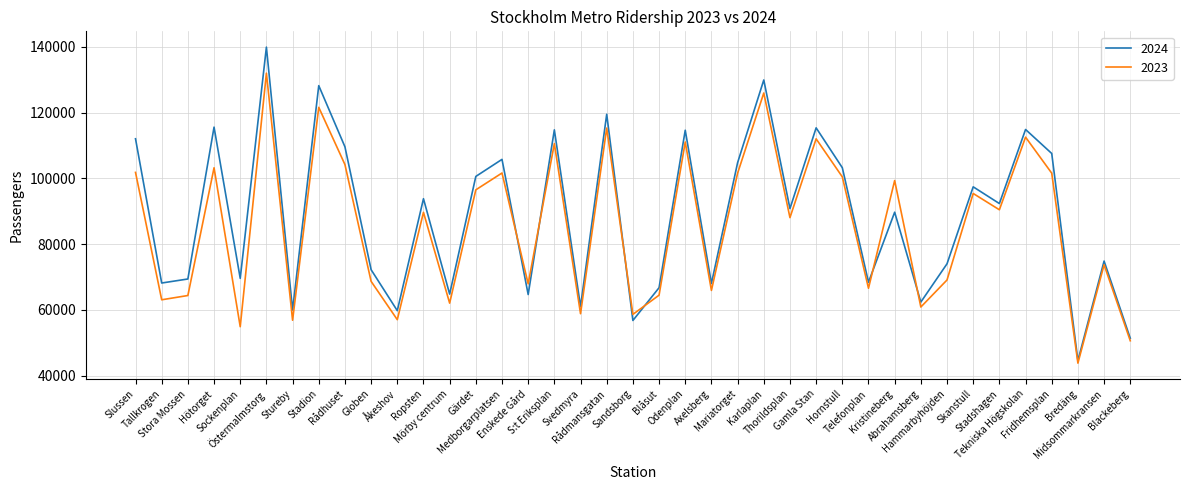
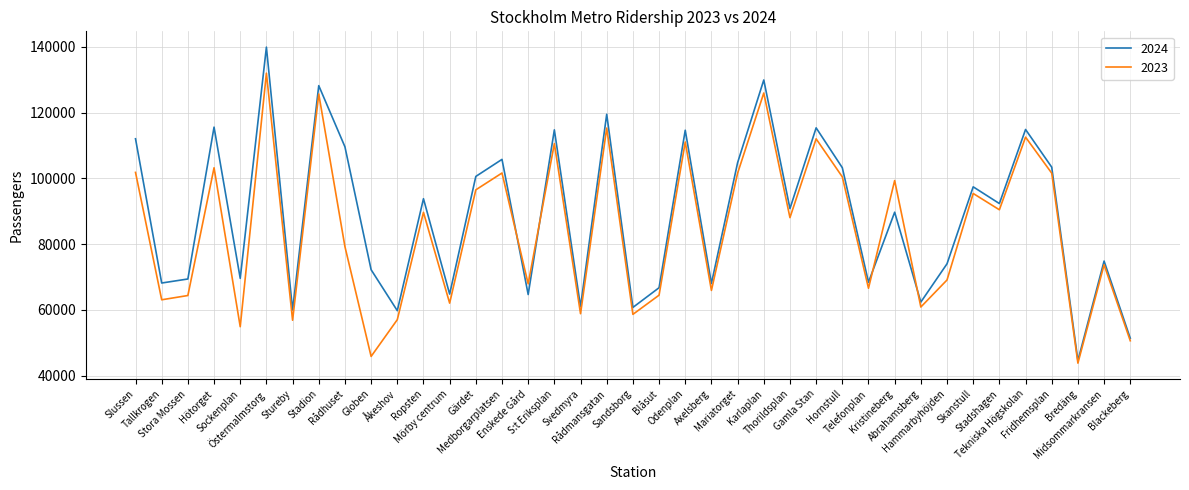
2023, Stadion: 122000 -> 126000
2023, Rådhuset: 104000 -> 79000
2023, Globen: 69000 -> 46000
2024, Sandsborg: 57000 -> 61000
2024, Fridhemsplan: 108000 -> 103000
